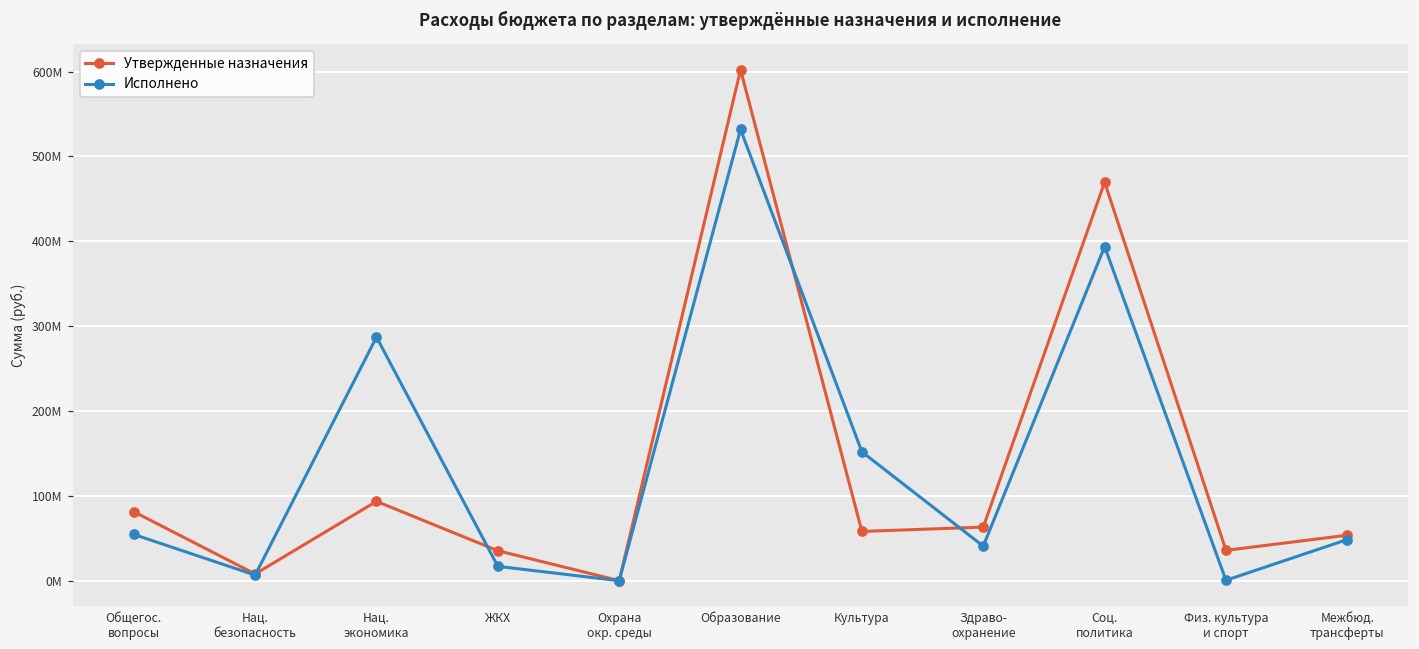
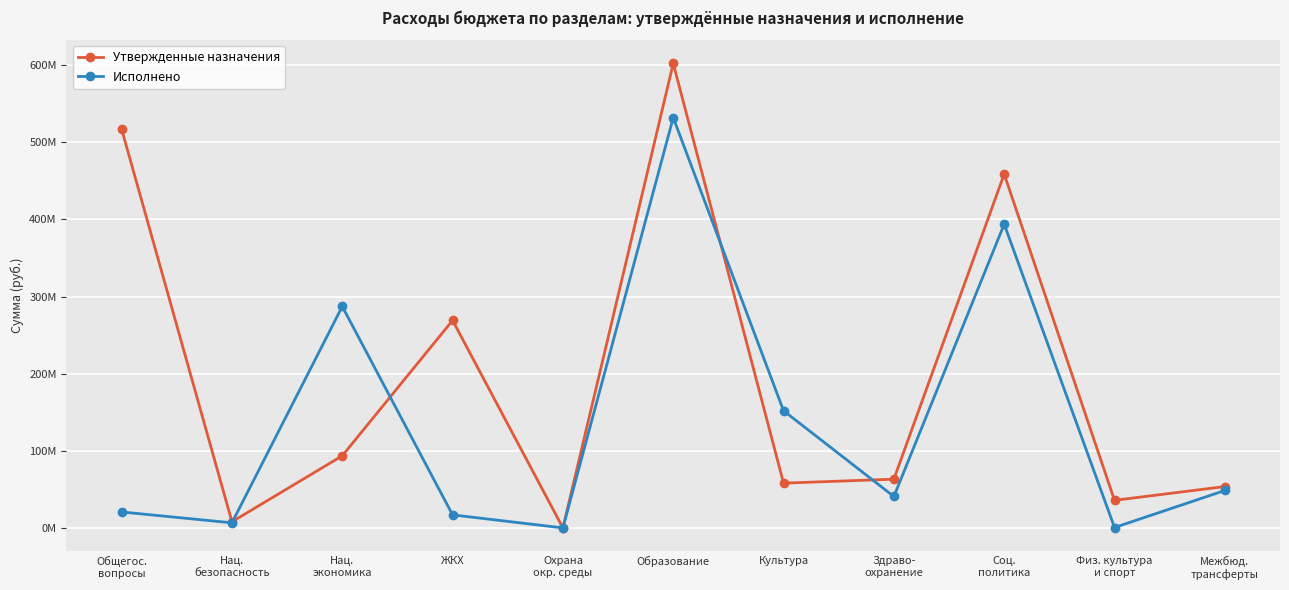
Утвержденные назначения, Общегос. вопросы: 80000000 -> 520000000
Исполнено, Общегос. вопросы: 50000000 -> 20000000
Утвержденные назначения, ЖКХ: 40000000 -> 270000000
Утвержденные назначения, Соц. политика: 470000000 -> 460000000
